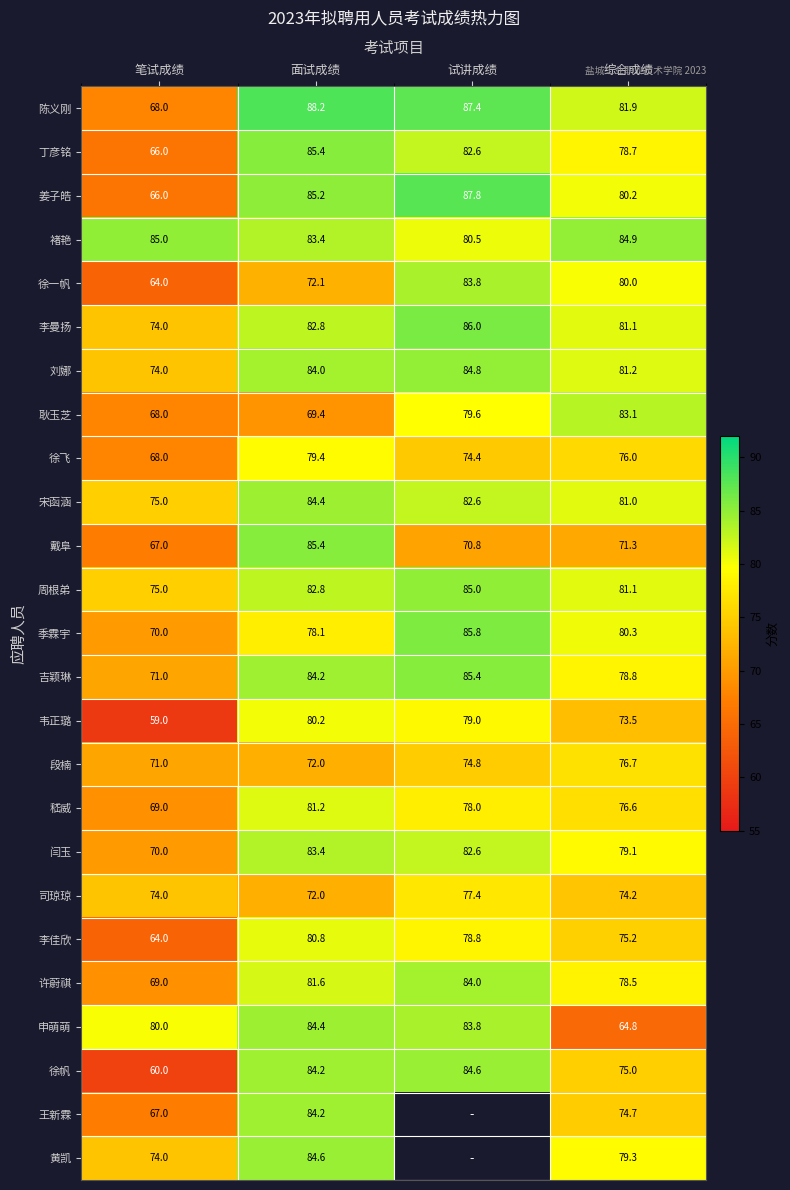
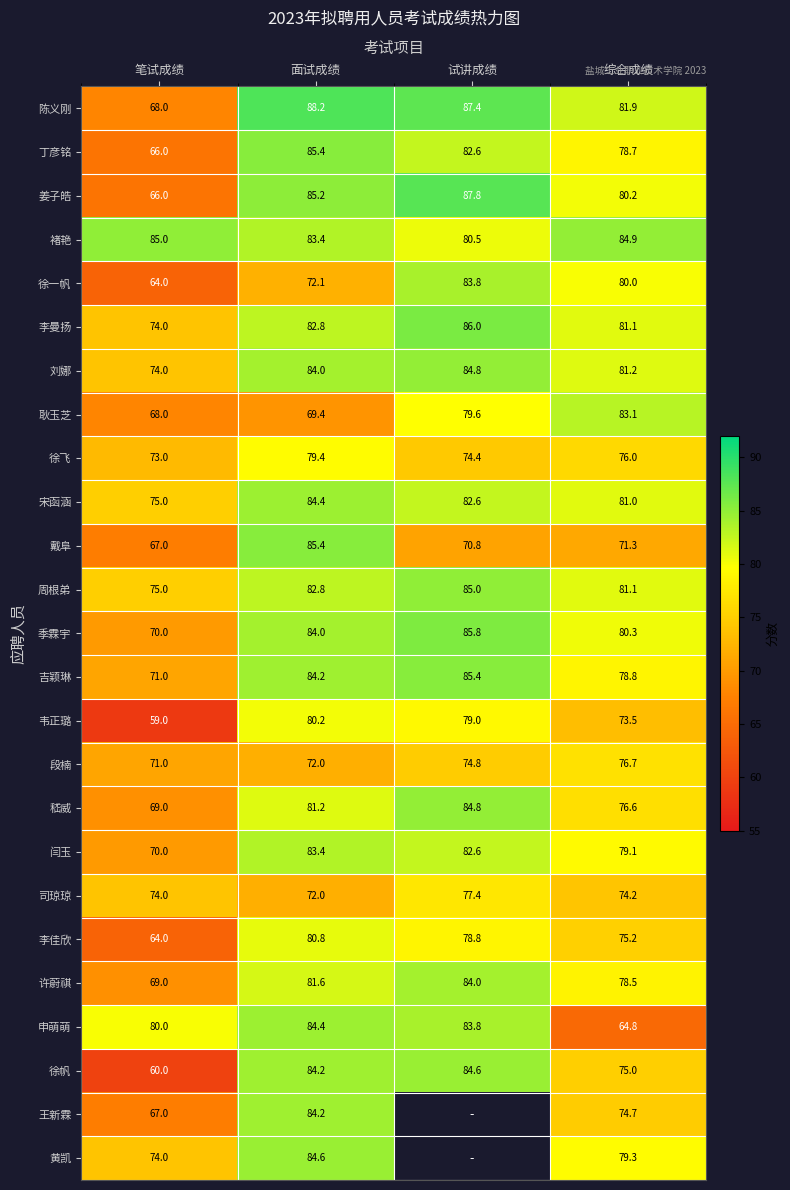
徐飞, 笔试成绩: 68.0 -> 73.0
季霖宇, 面试成绩: 78.1 -> 84.0
嵇威, 试讲成绩: 78.0 -> 84.8
